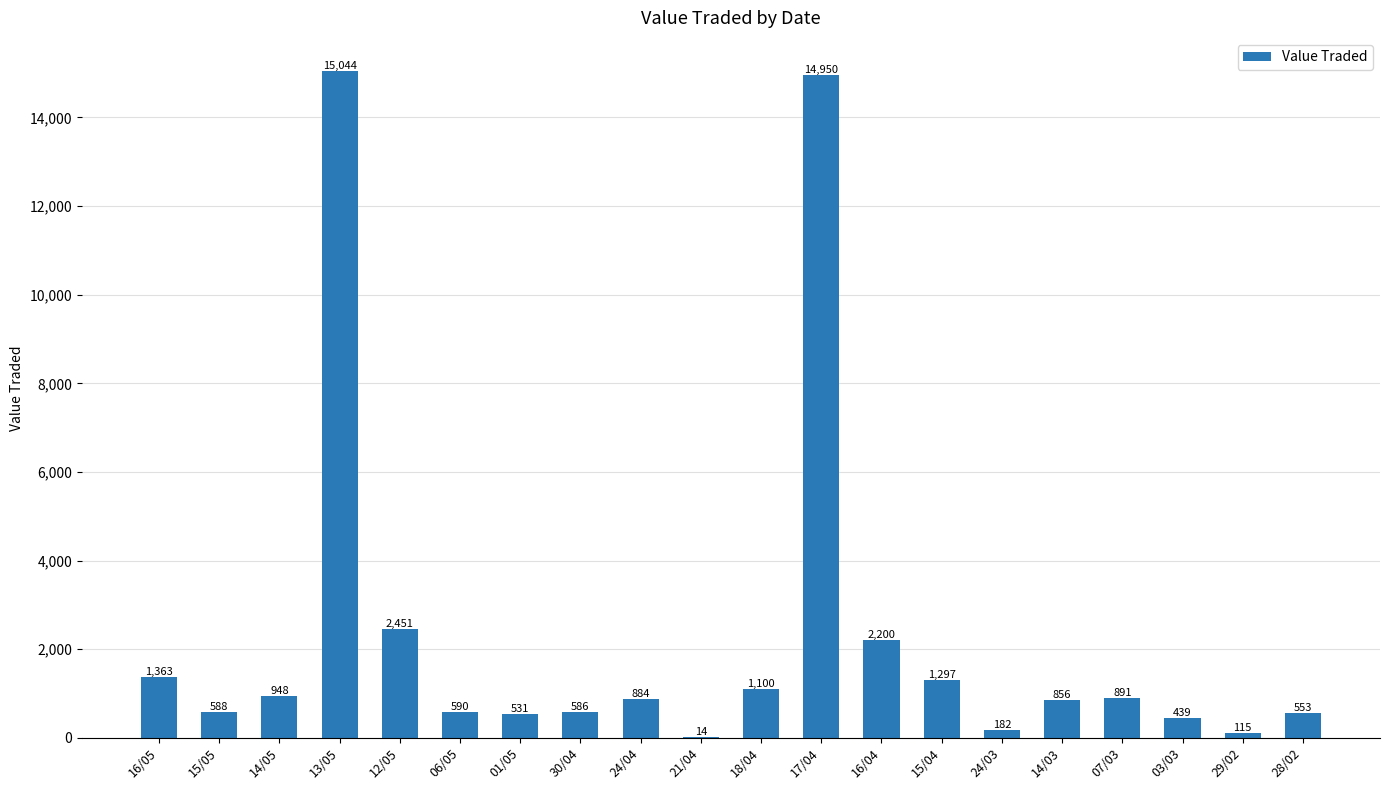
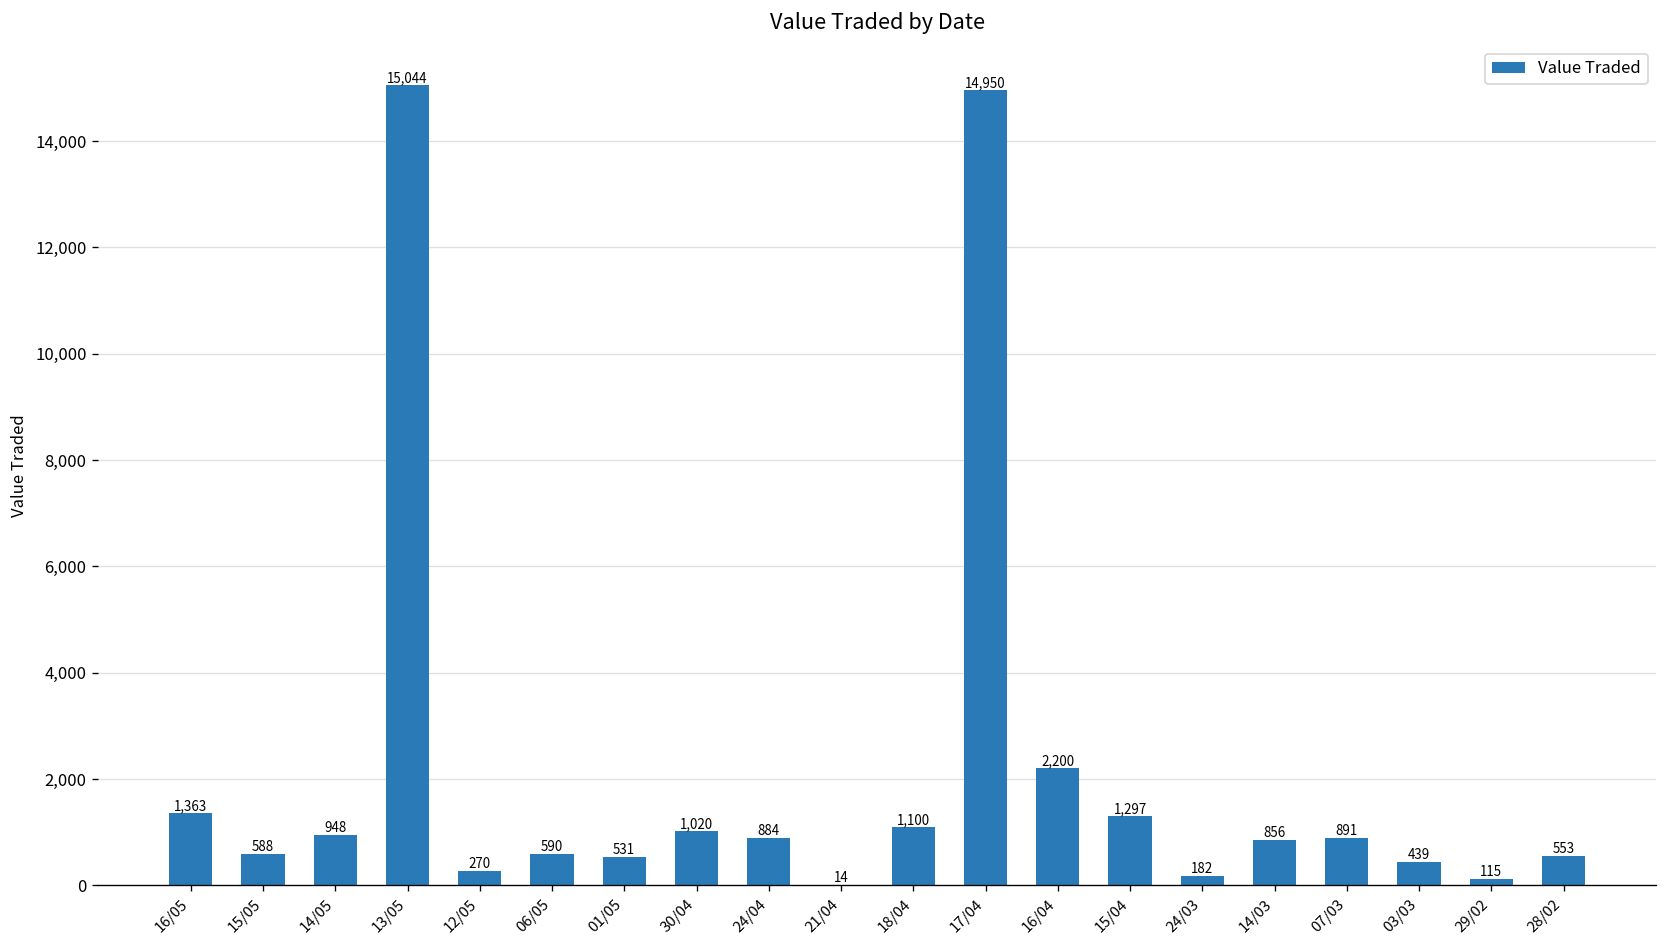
12/05: 2,451 -> 270
30/04: 586 -> 1,020
